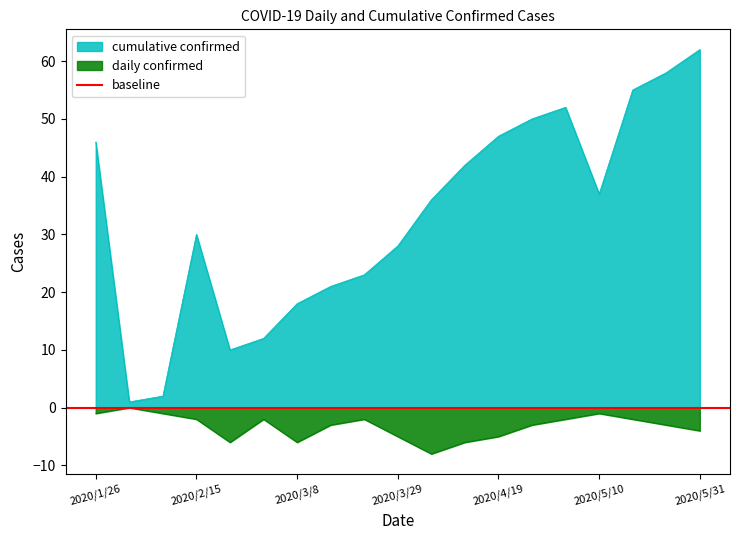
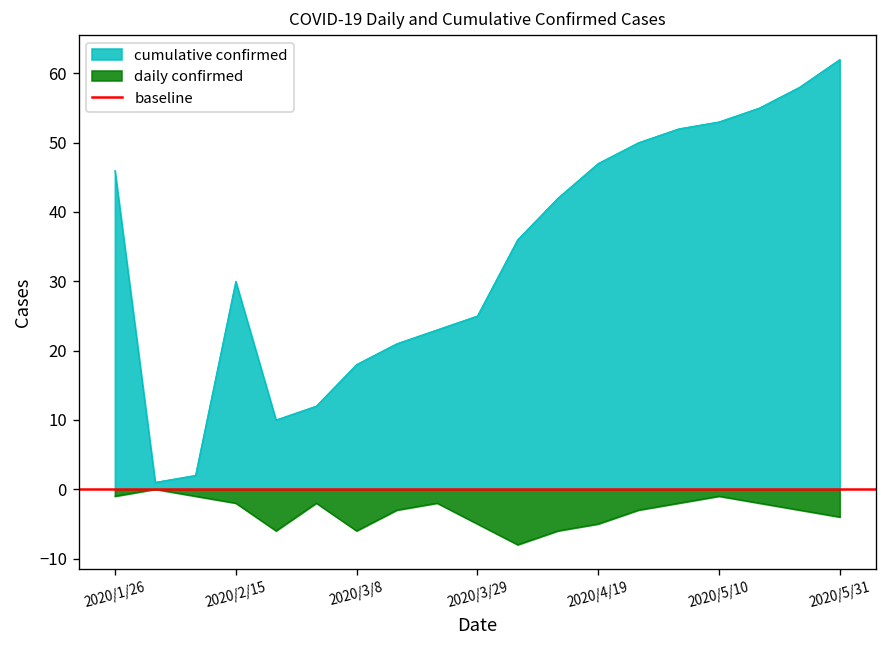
cumulative confirmed, 2020/3/29: 28 -> 25
cumulative confirmed, 2020/5/10: 37 -> 53
